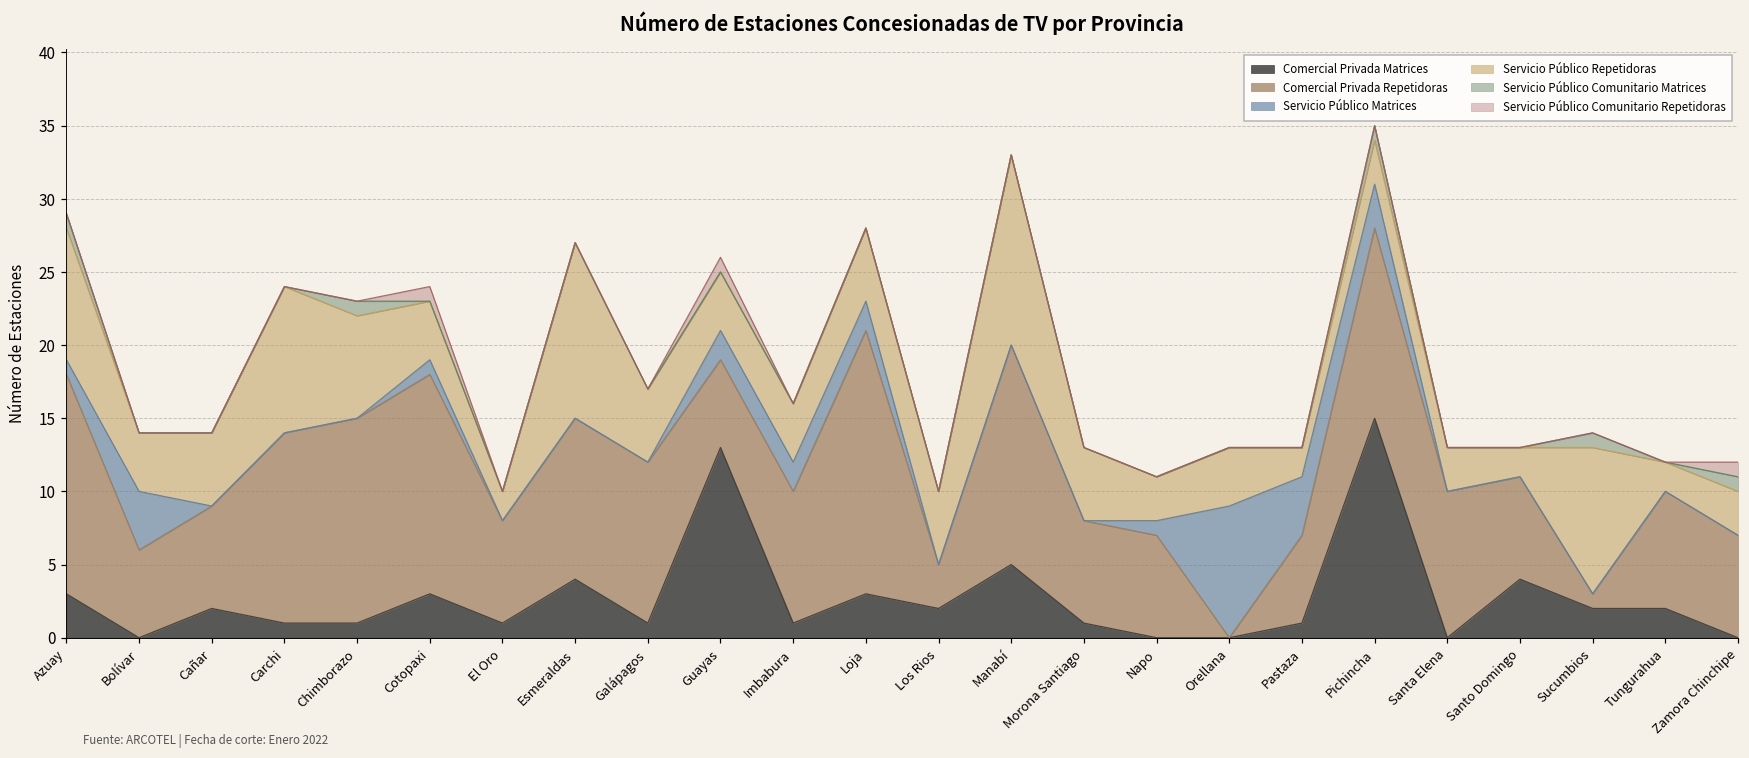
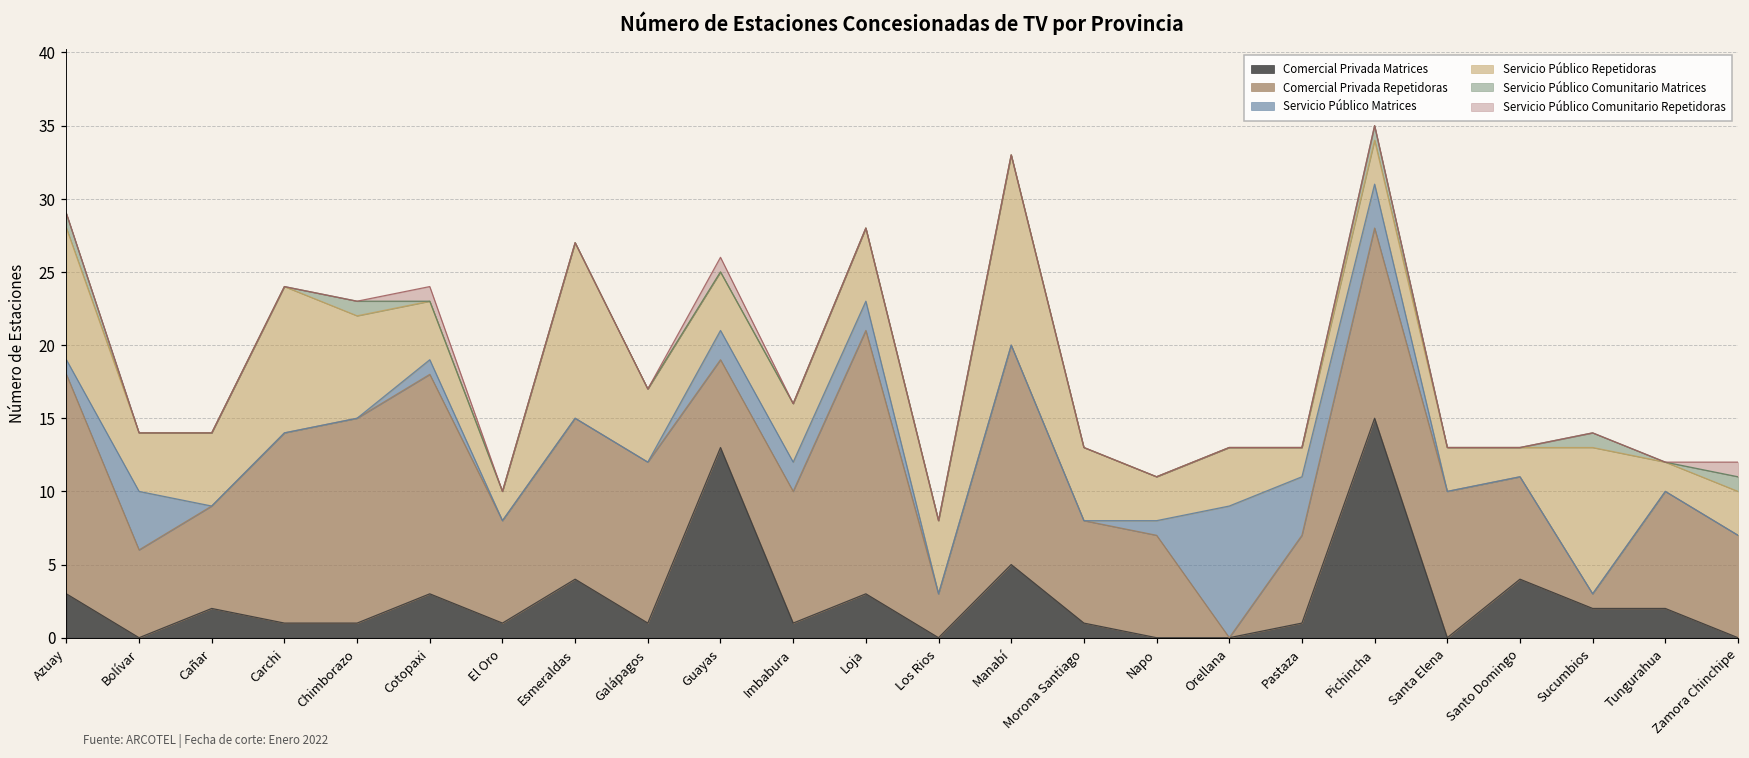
Comercial Privada Matrices, Los Rios: 2 -> 0
